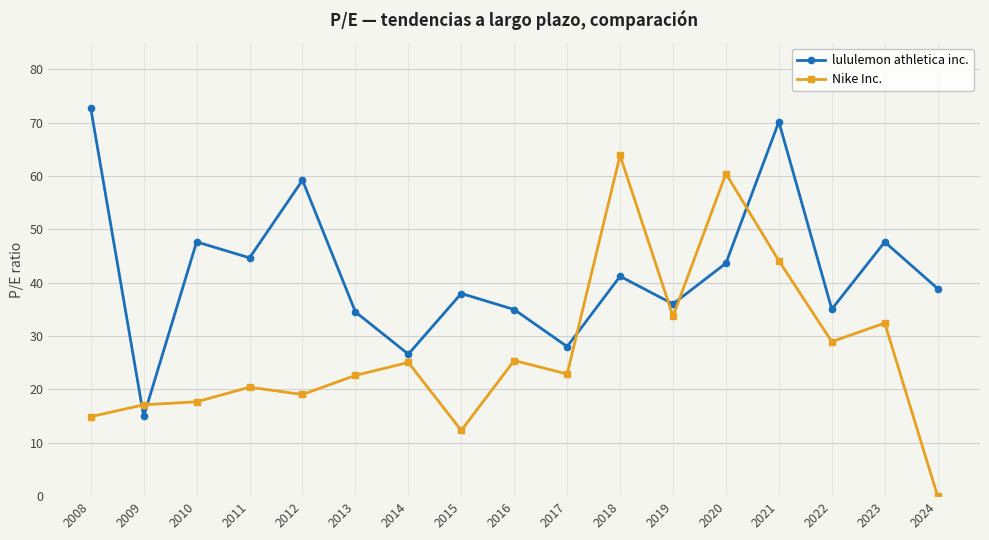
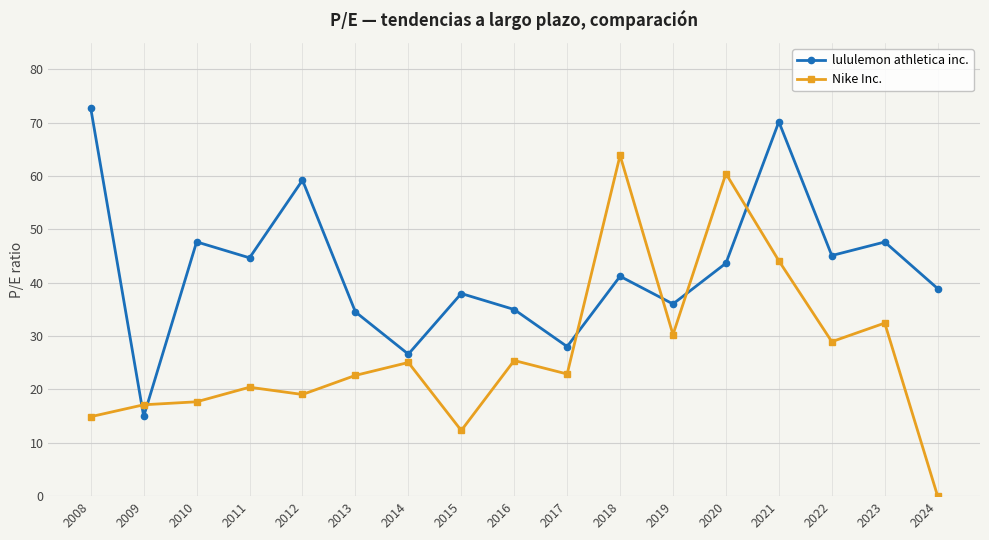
Nike Inc., 2019: 34 -> 30
lululemon athletica inc., 2022: 35 -> 45
